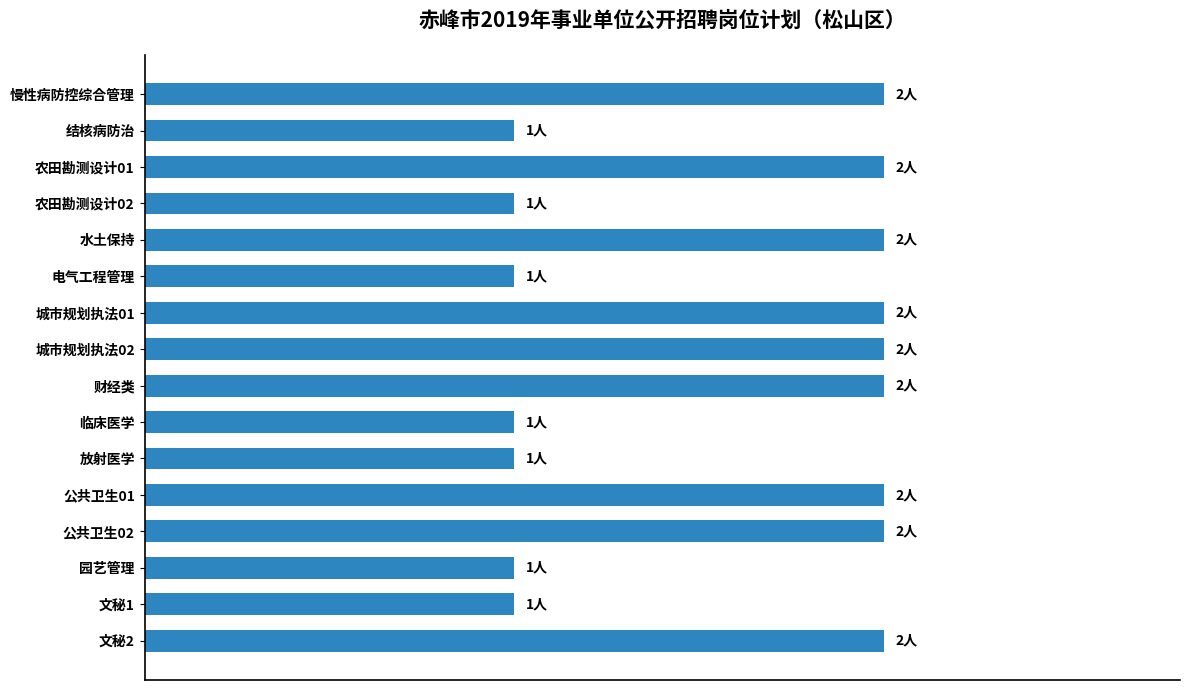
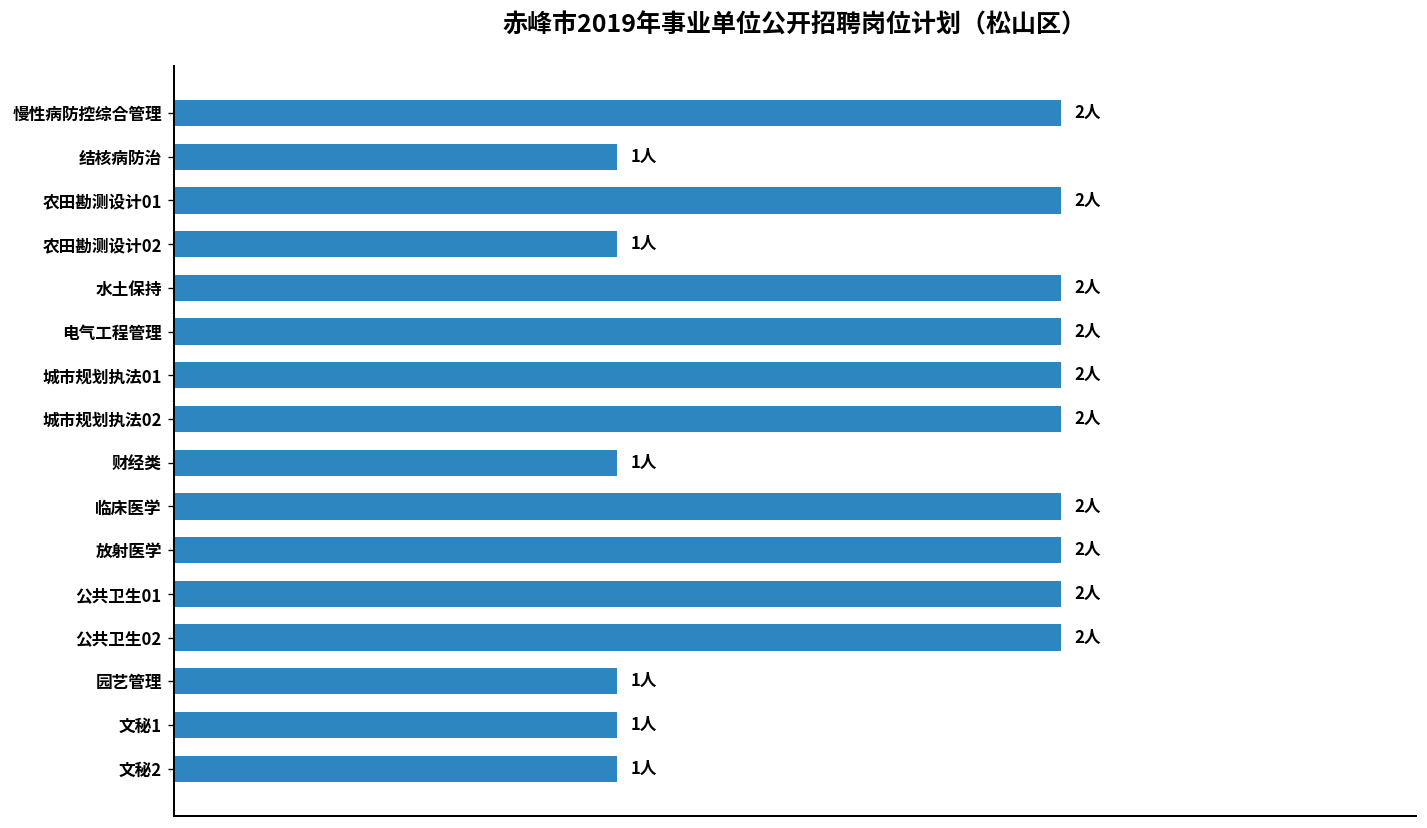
电气工程管理: 1人 -> 2人
财经类: 2人 -> 1人
临床医学: 1人 -> 2人
放射医学: 1人 -> 2人
文秘2: 2人 -> 1人
